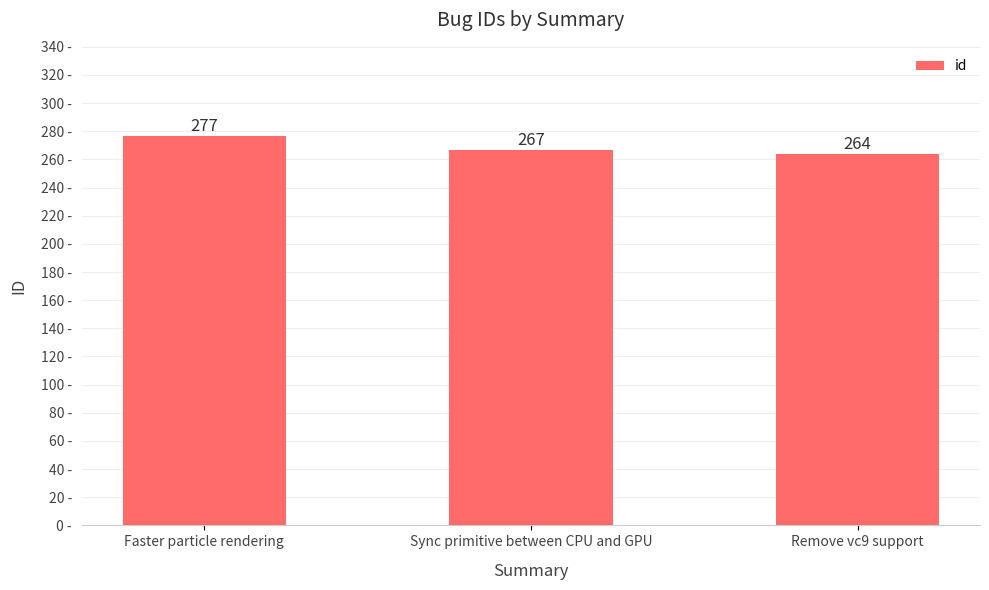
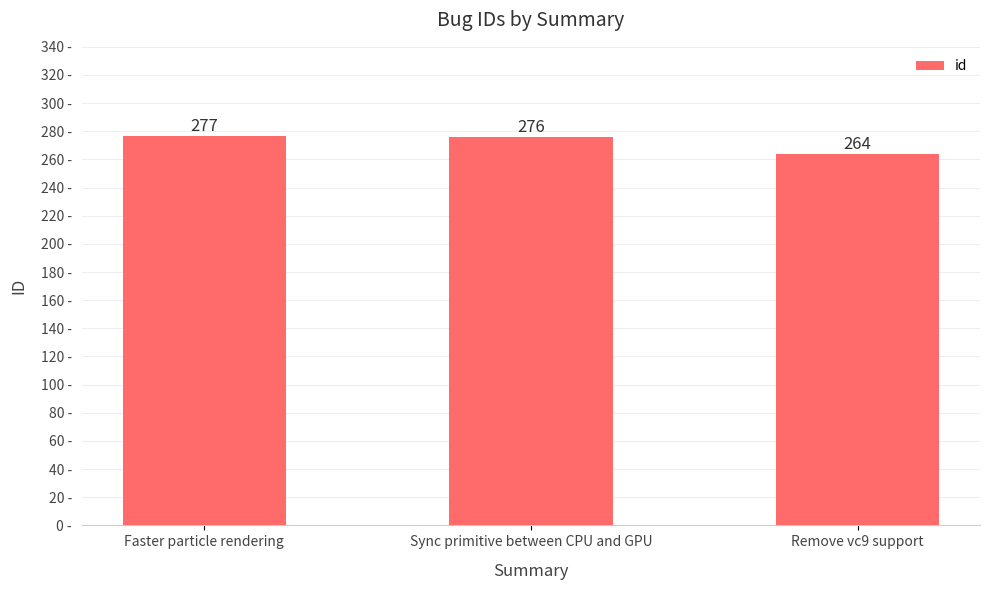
Sync primitive between CPU and GPU: 267 -> 276
